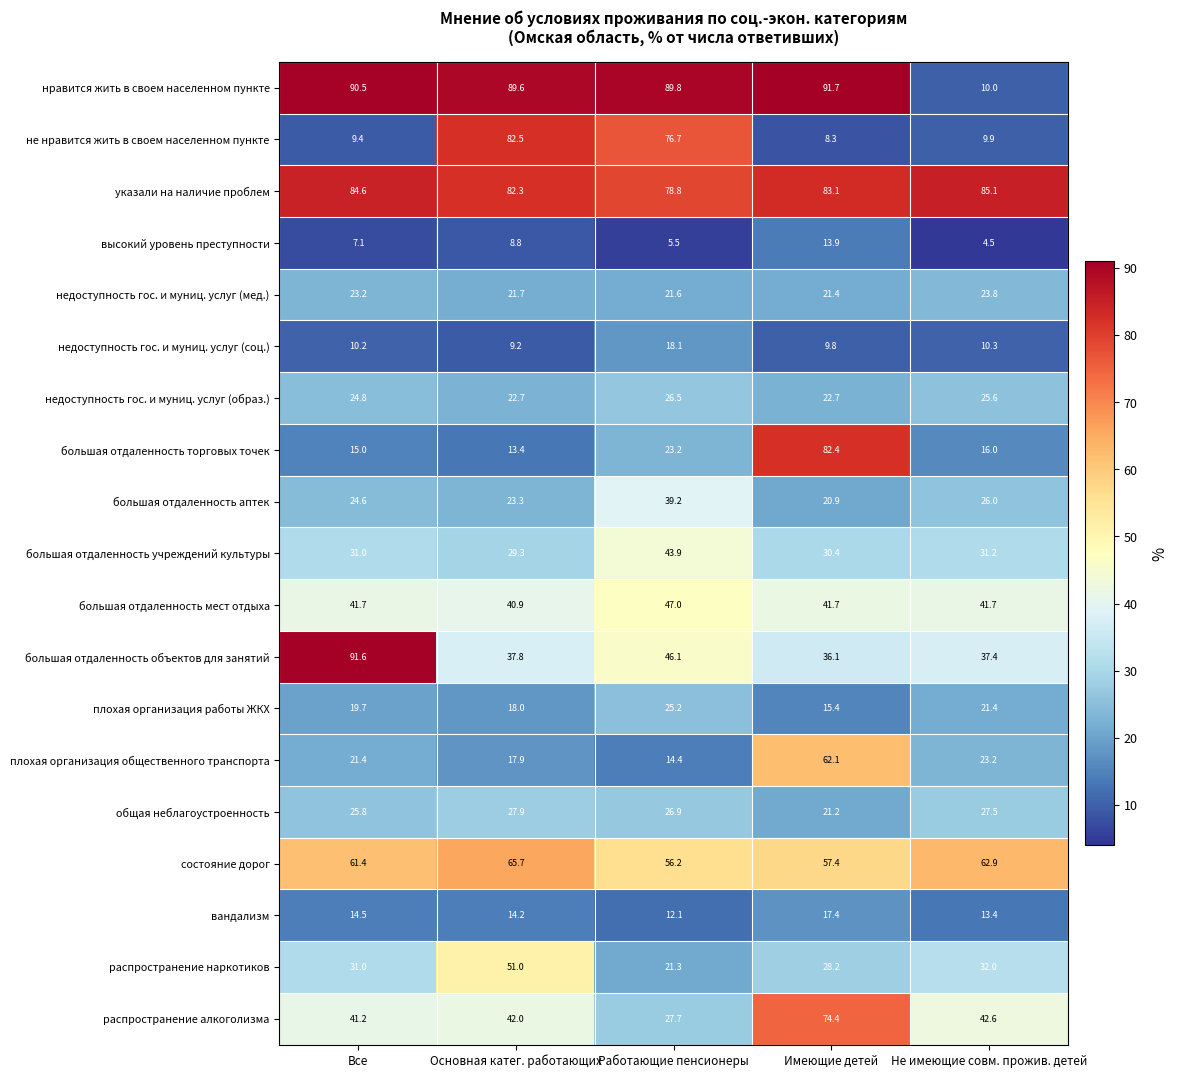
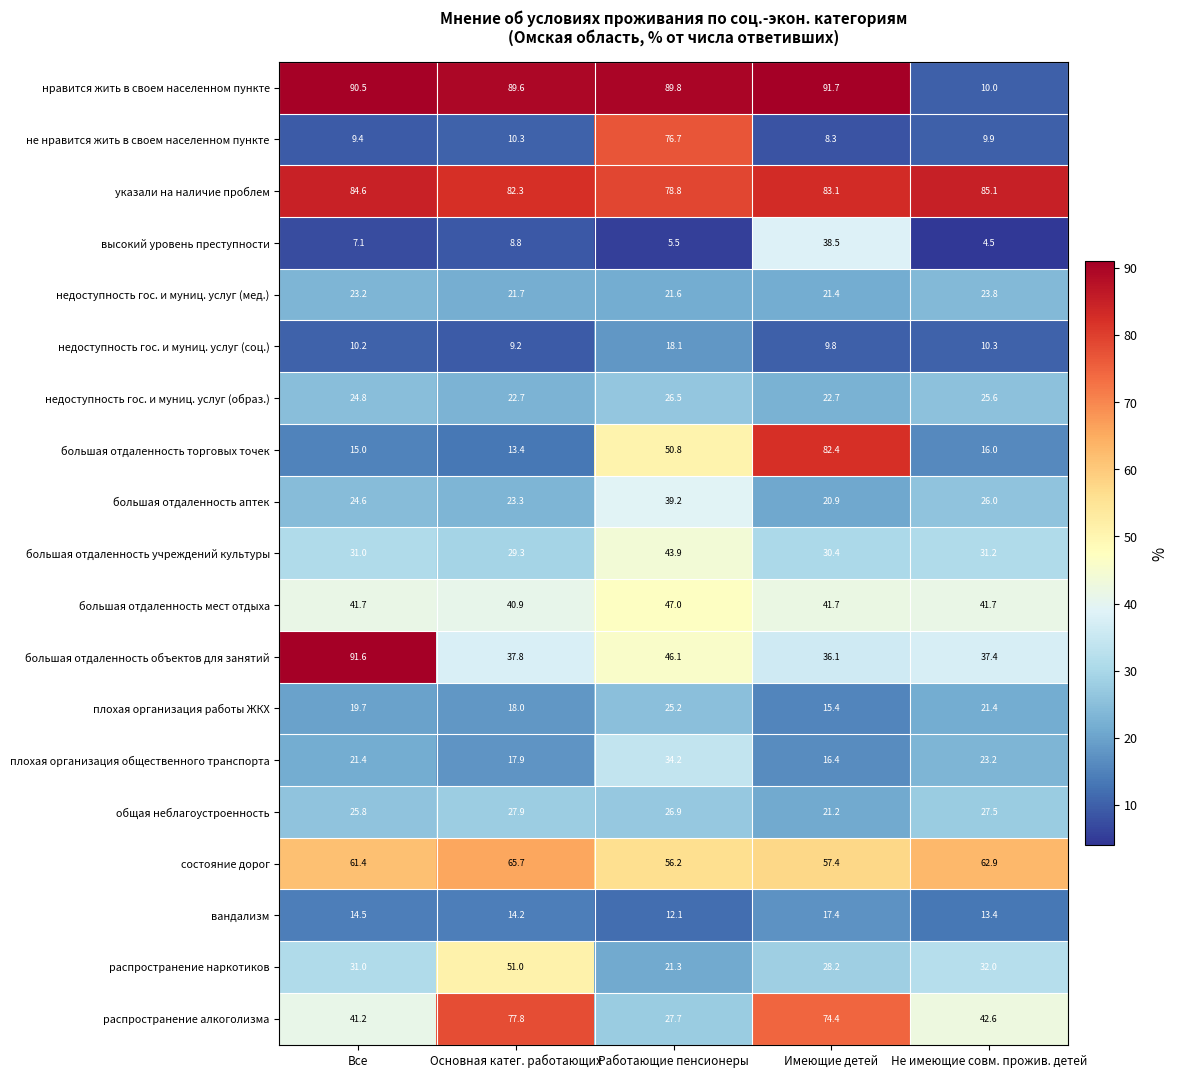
не нравится жить в своем населенном пункте, Основная катег. работающих: 82.5 -> 10.3
высокий уровень преступности, Имеющие детей: 13.9 -> 38.5
большая отдаленность торговых точек, Работающие пенсионеры: 23.2 -> 50.8
плохая организация общественного транспорта, Работающие пенсионеры: 14.4 -> 34.2
плохая организация общественного транспорта, Имеющие детей: 62.1 -> 16.4
распространение алкоголизма, Основная катег. работающих: 42.0 -> 77.8
